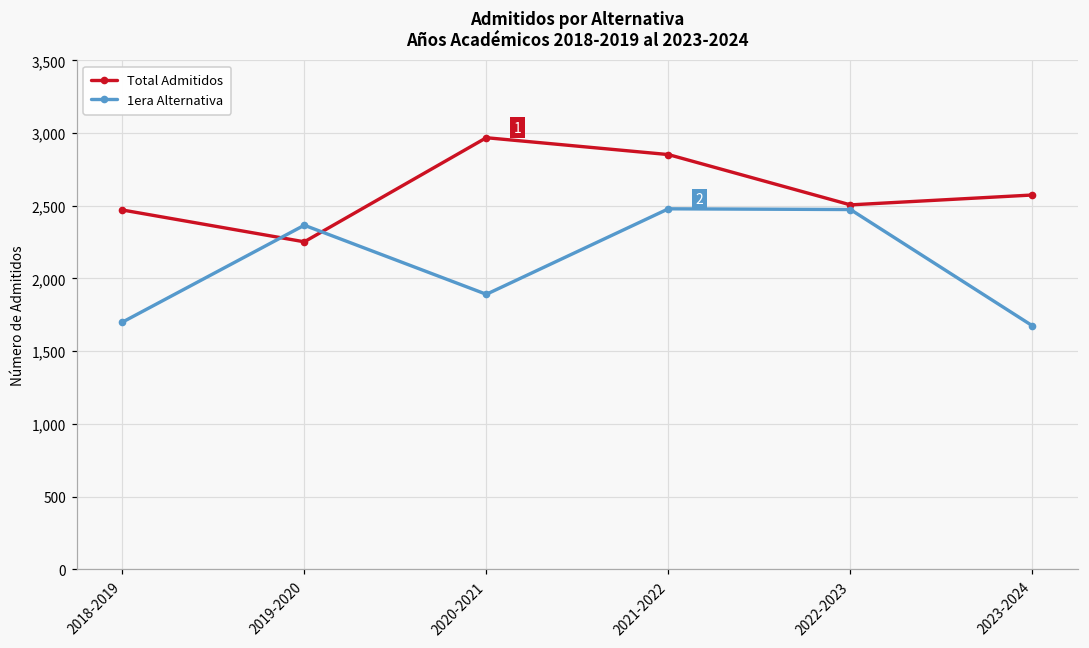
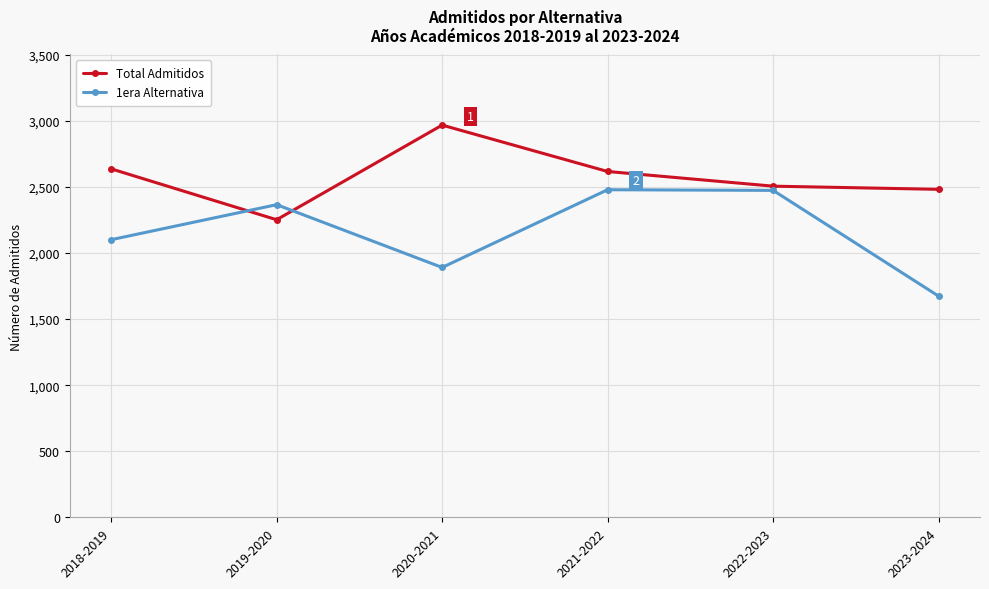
Total Admitidos, 2018-2019: 2,470 -> 2,640
1era Alternativa, 2018-2019: 1,700 -> 2,100
Total Admitidos, 2021-2022: 2,850 -> 2,620
Total Admitidos, 2023-2024: 2,570 -> 2,480
